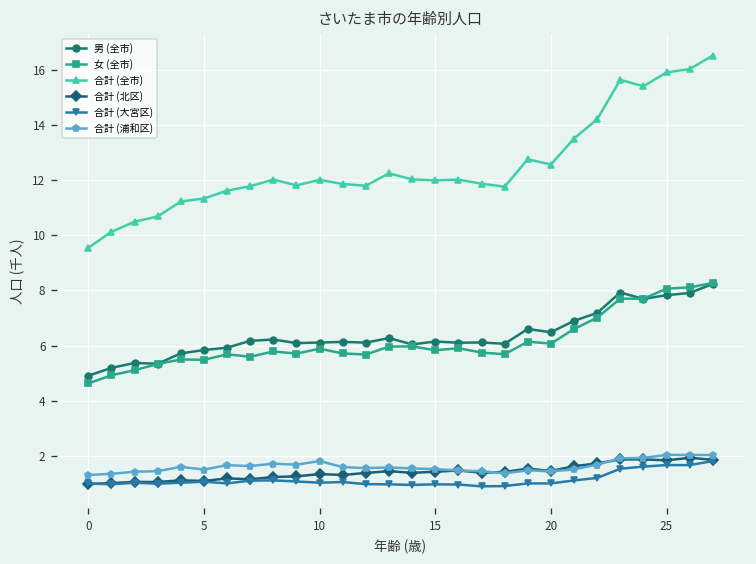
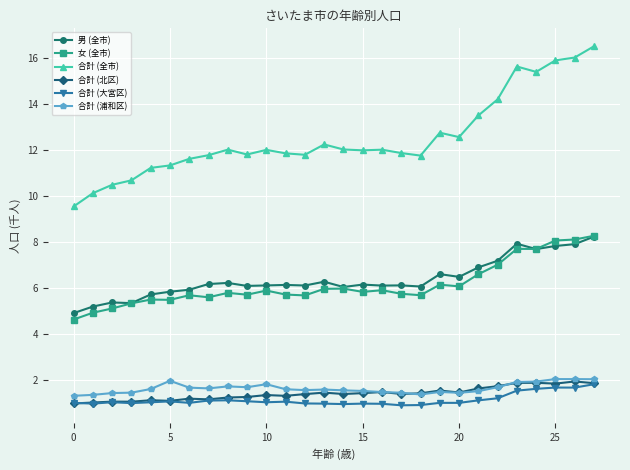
合計 (浦和区), 5: 1.5 -> 2.0
